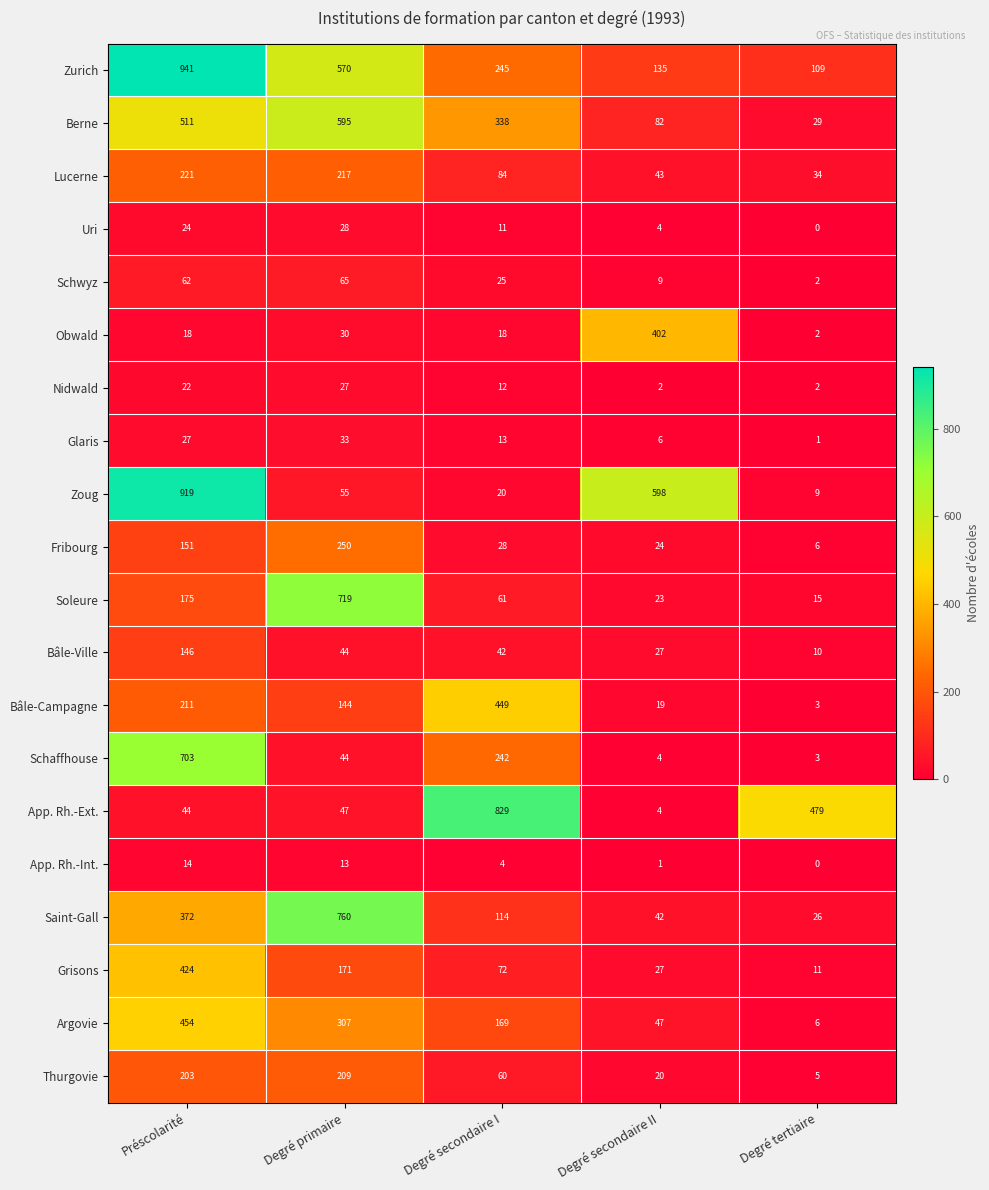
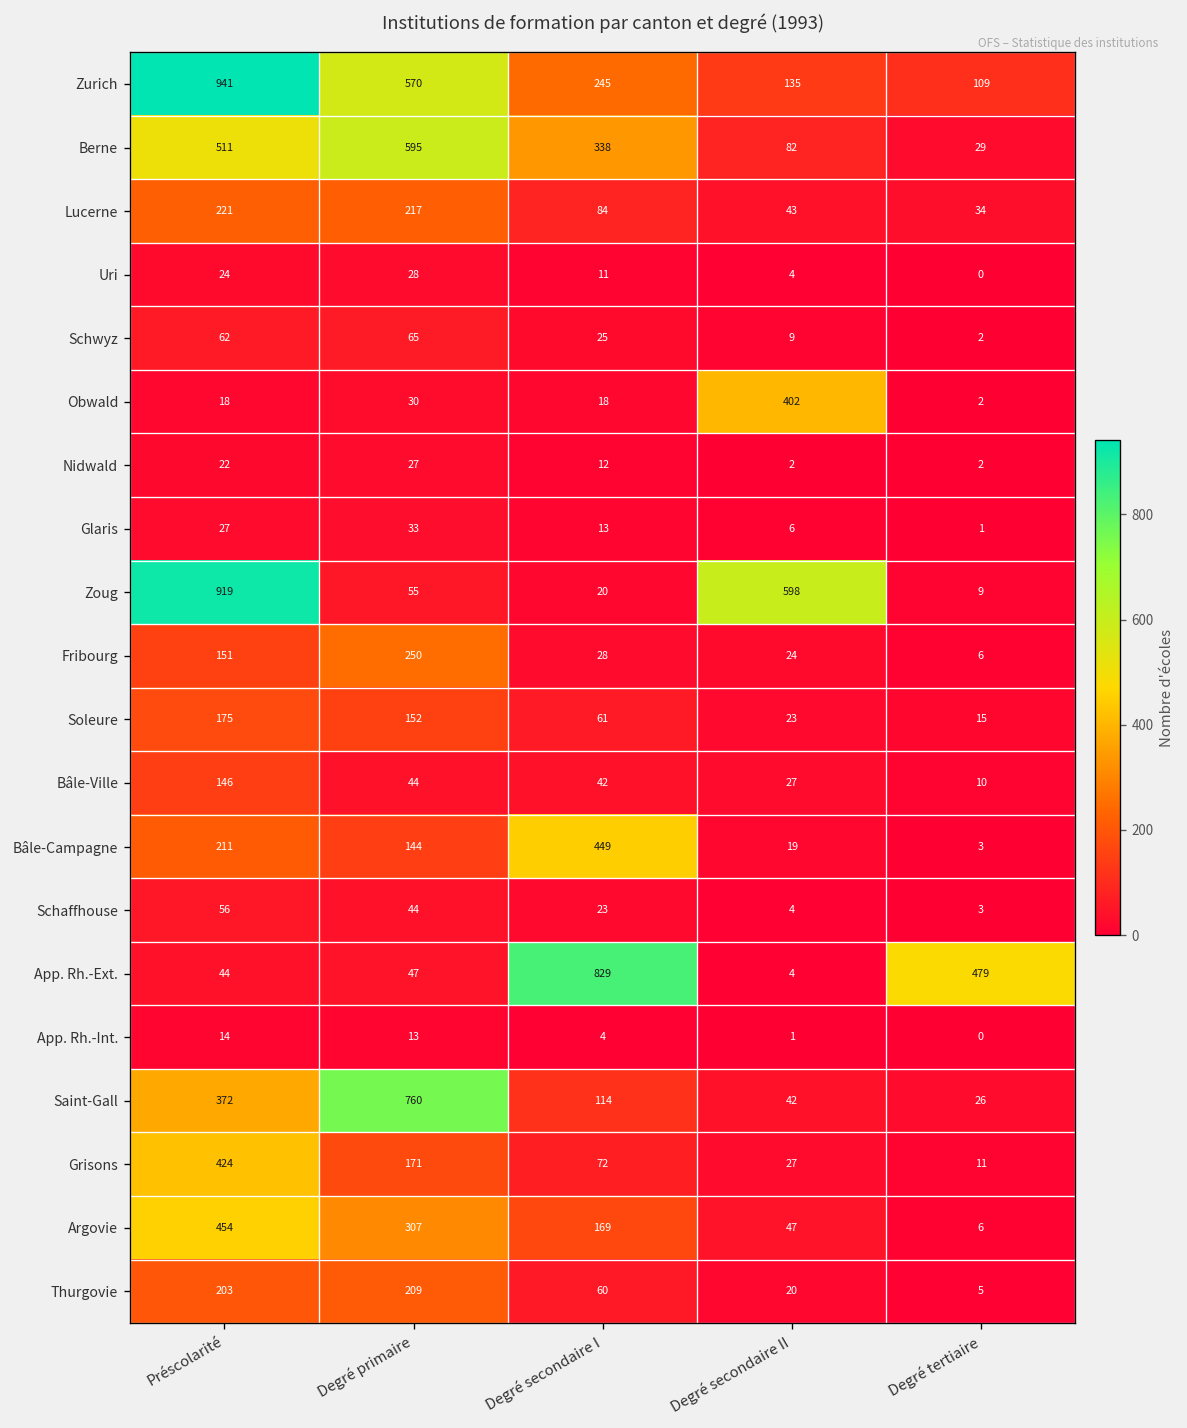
Soleure, Degré primaire: 719 -> 152
Schaffhouse, Préscolarité: 703 -> 56
Schaffhouse, Degré secondaire I: 242 -> 23
